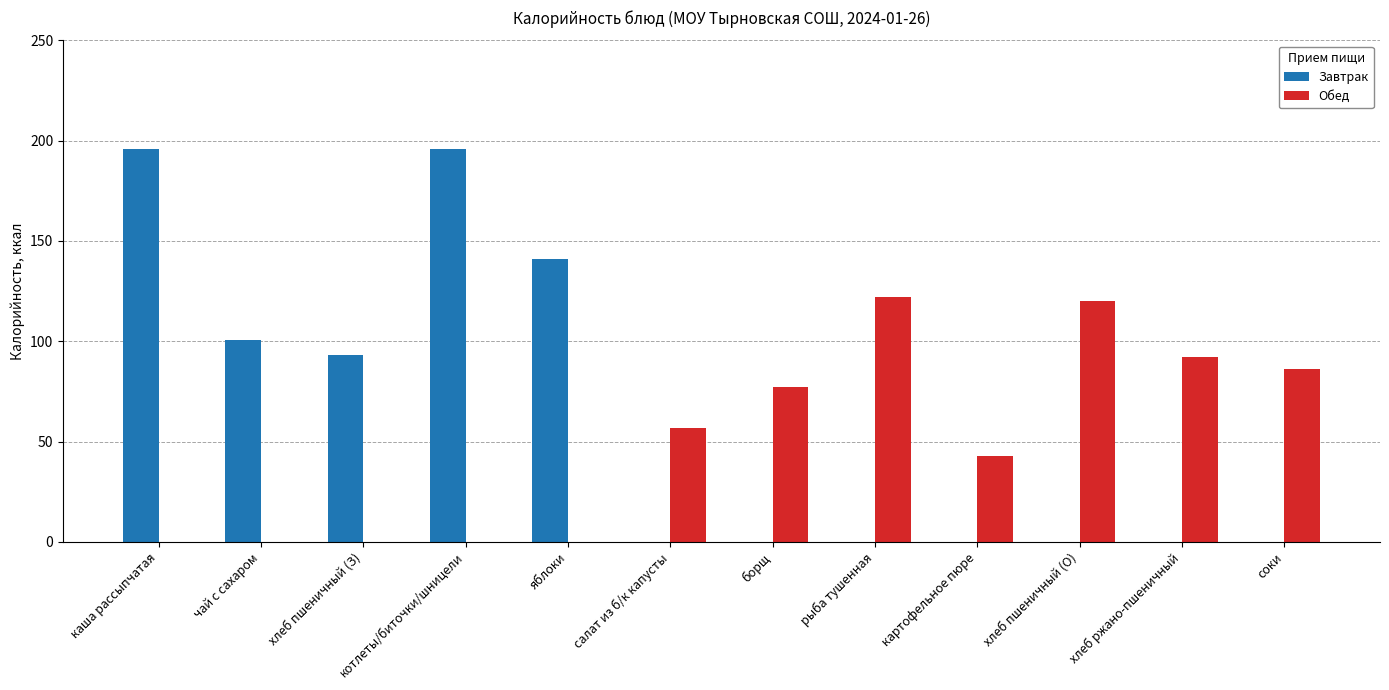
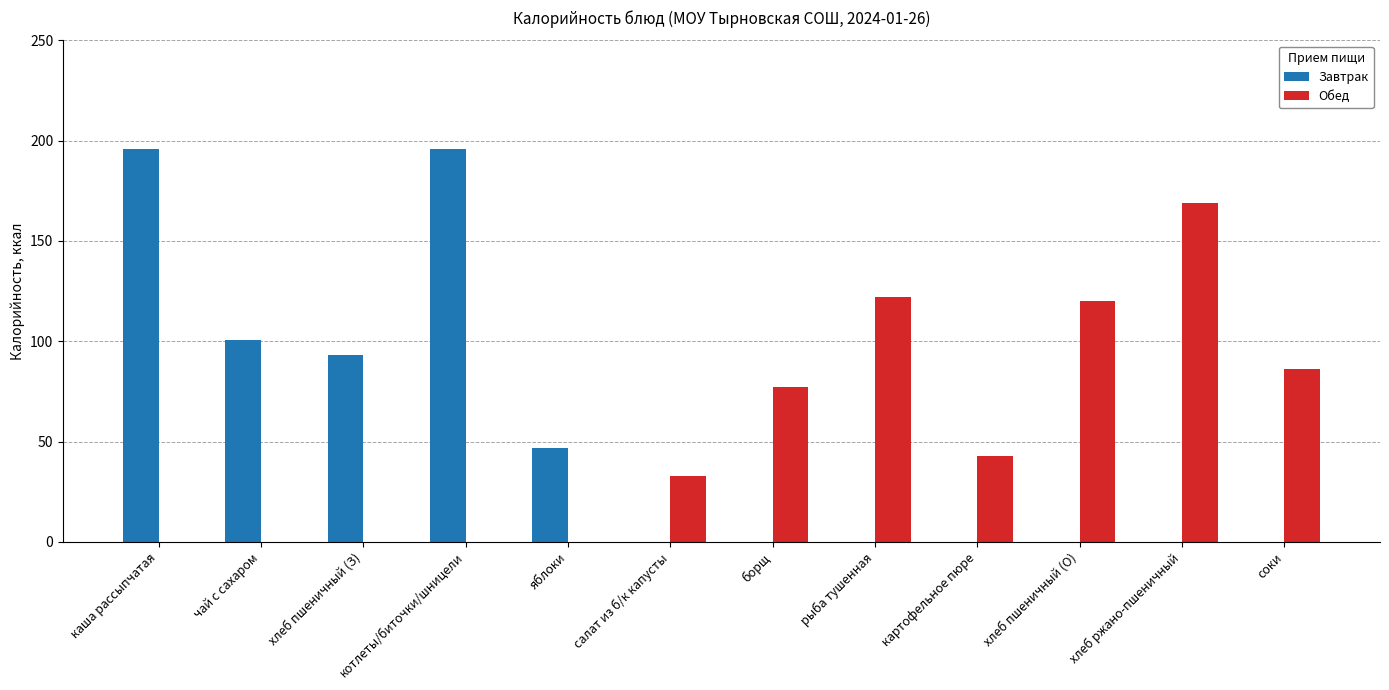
Завтрак, яблоки: 141 -> 47
Обед, салат из б/к капусты: 57 -> 33
Обед, хлеб ржано-пшеничный: 92 -> 169
